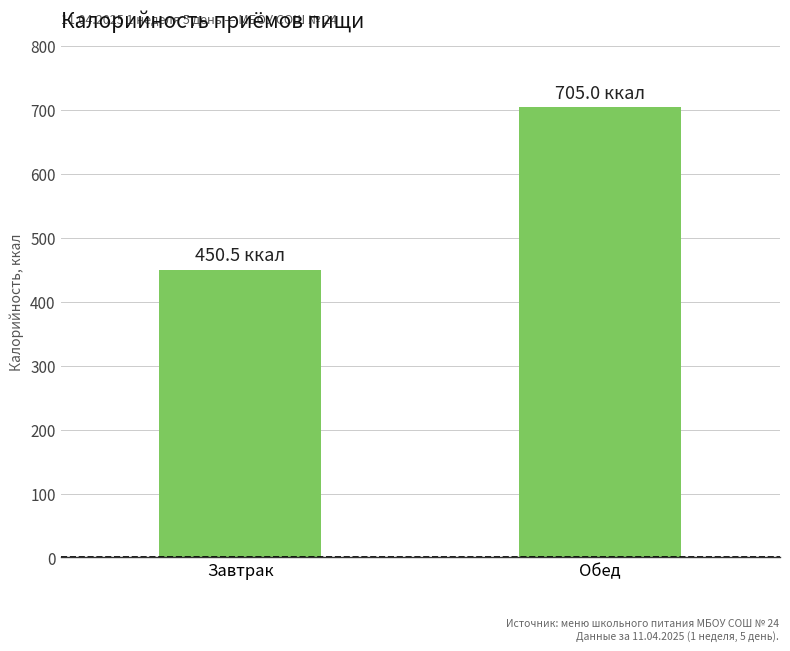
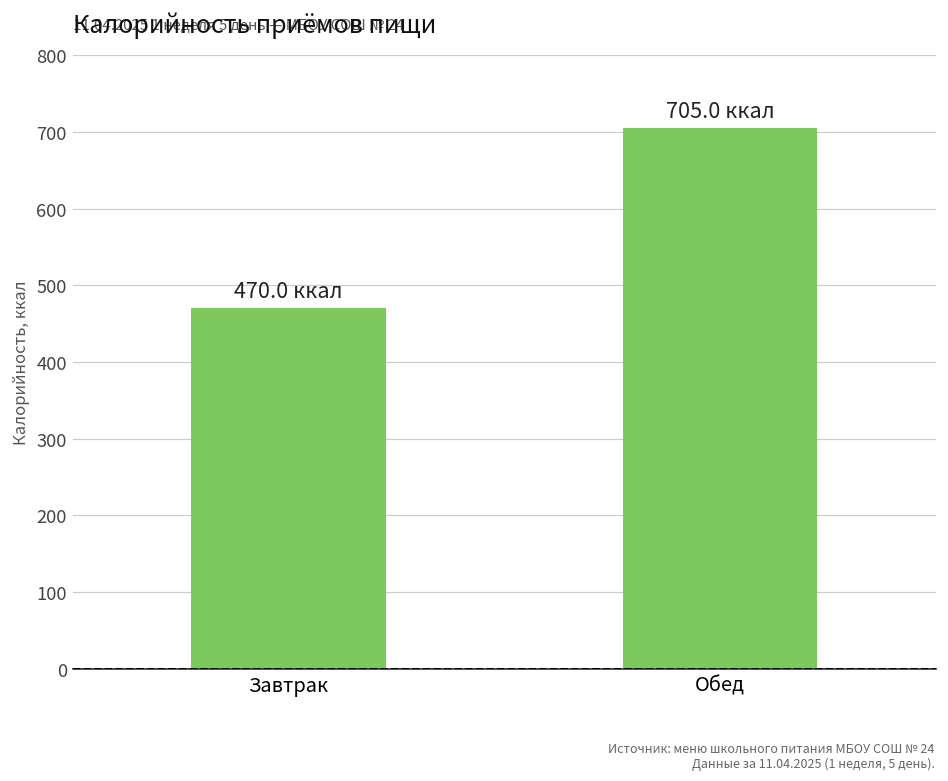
Завтрак: 450.5 -> 470.0
